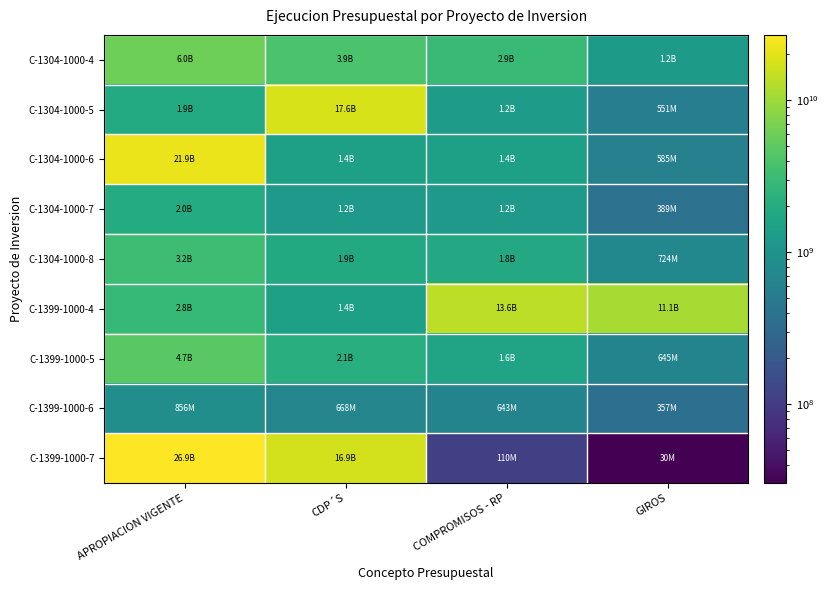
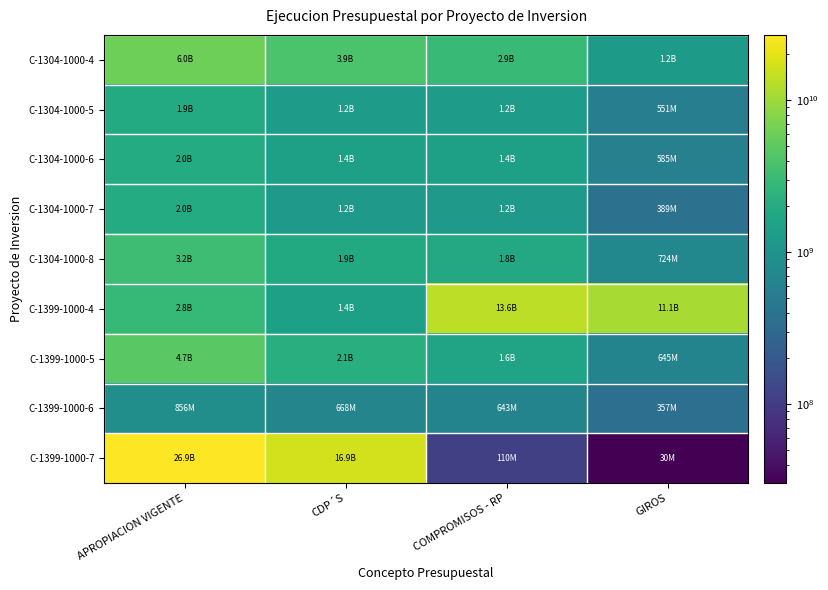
C-1304-1000-5, CDP´S: 17.6B -> 1.2B
C-1304-1000-6, APROPIACION VIGENTE: 21.9B -> 2.0B
